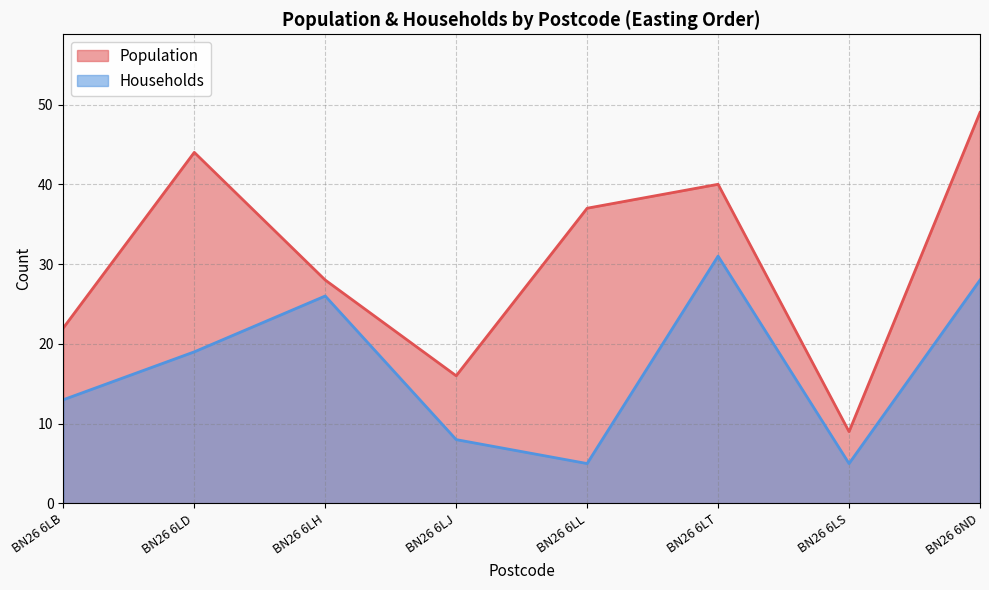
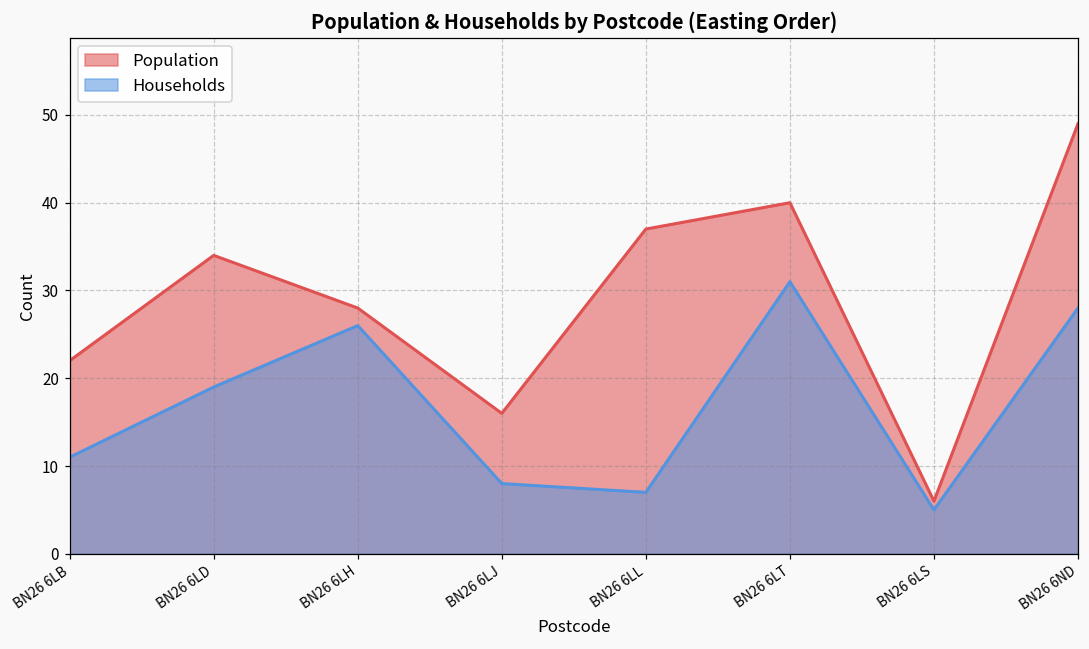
Households, BN26 6LB: 13 -> 11
Population, BN26 6LD: 44 -> 34
Households, BN26 6LL: 5 -> 7
Population, BN26 6LS: 9 -> 6
